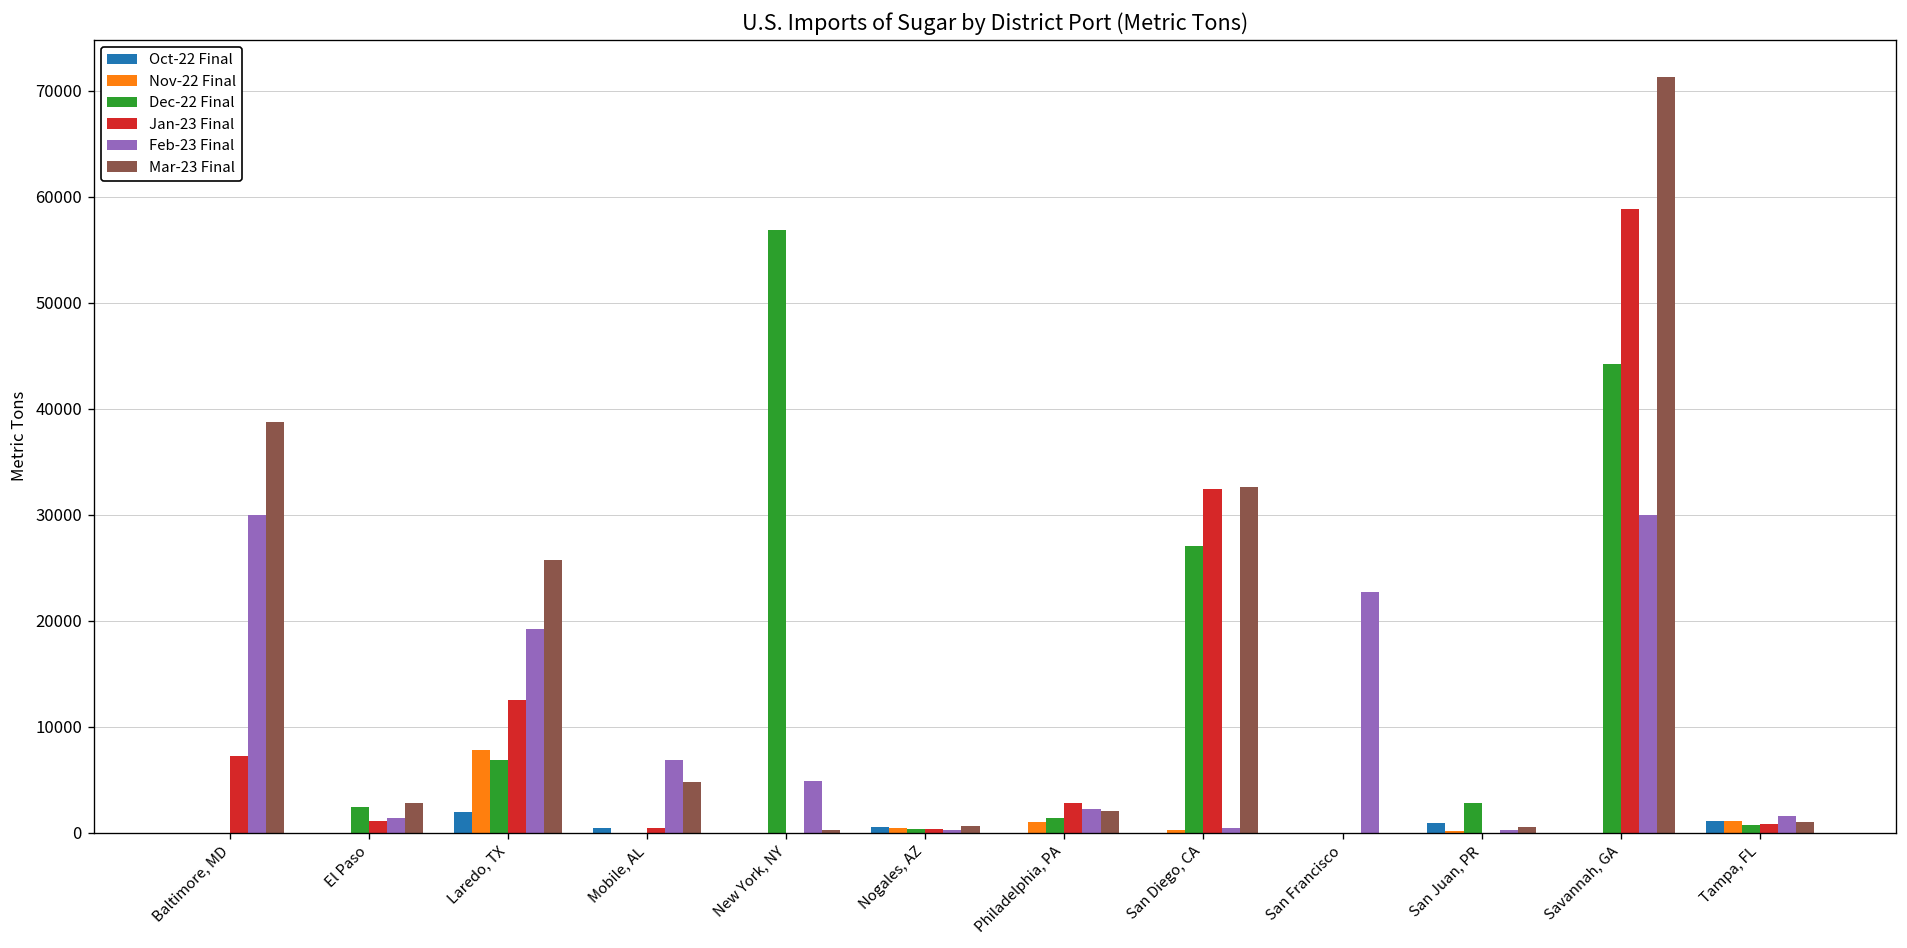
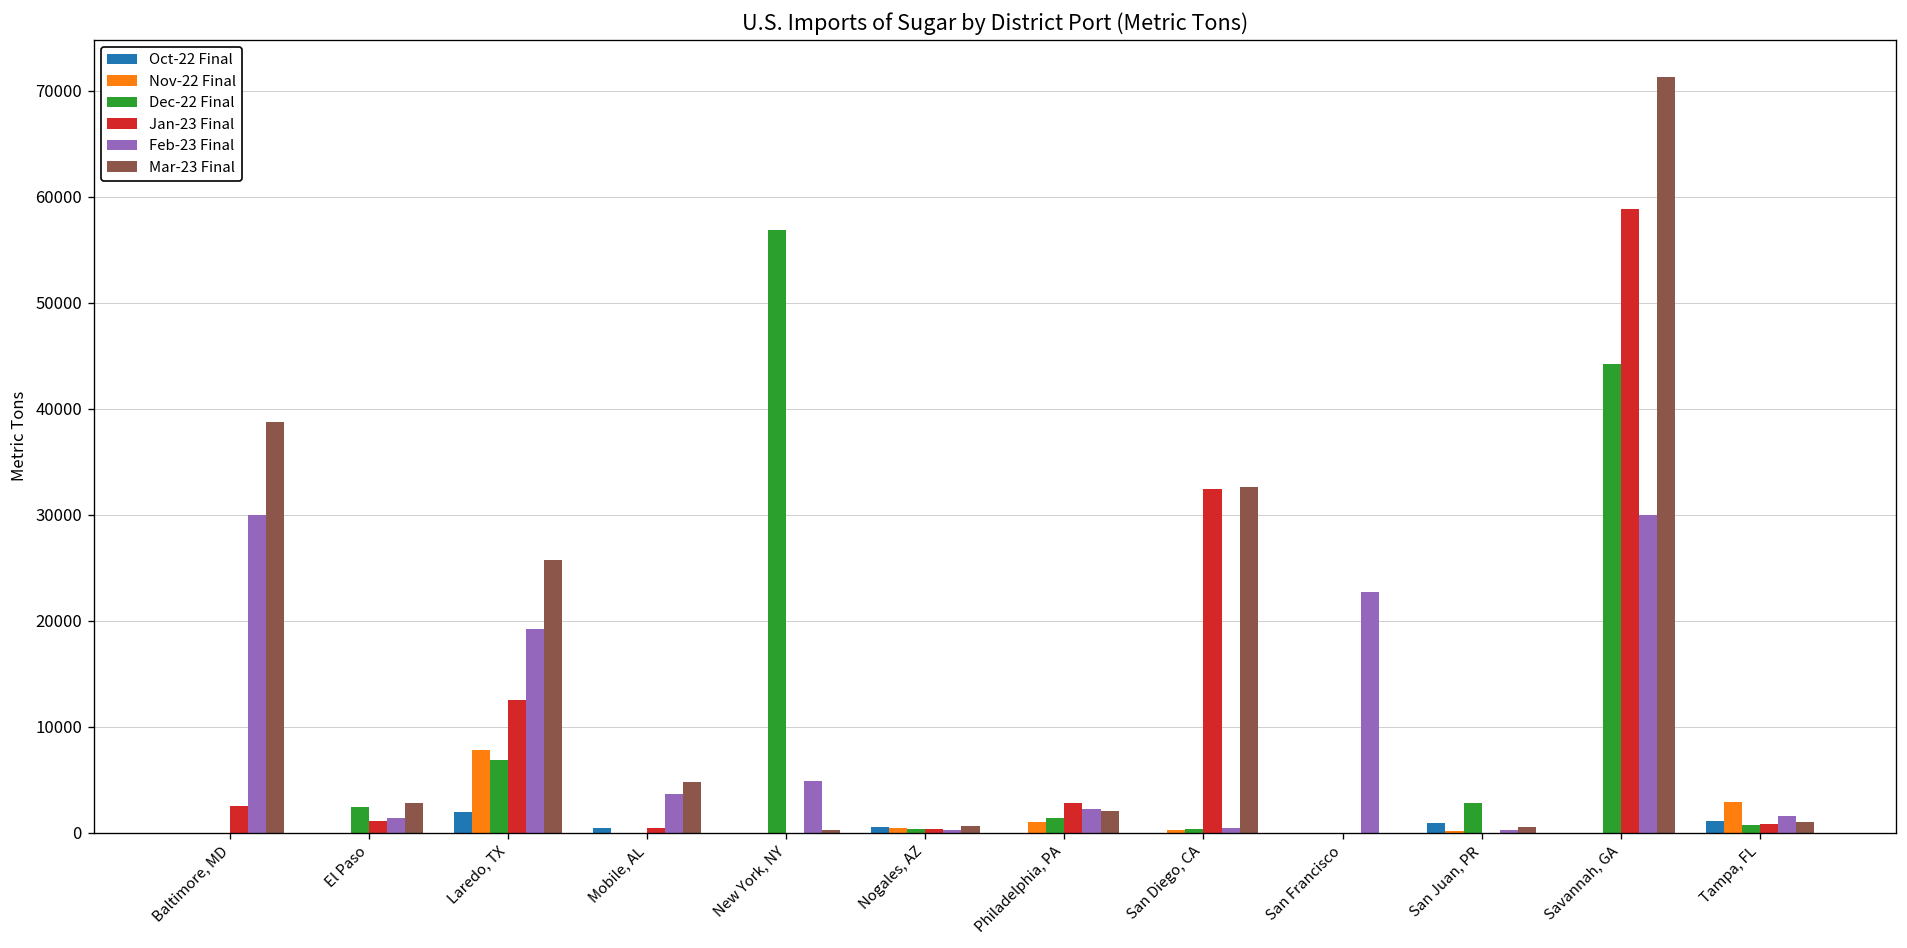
Jan-23 Final, Baltimore, MD: 7000 -> 3000
Feb-23 Final, Mobile, AL: 7000 -> 4000
Dec-22 Final, San Diego, CA: 27000 -> 0
Nov-22 Final, Tampa, FL: 1000 -> 3000
